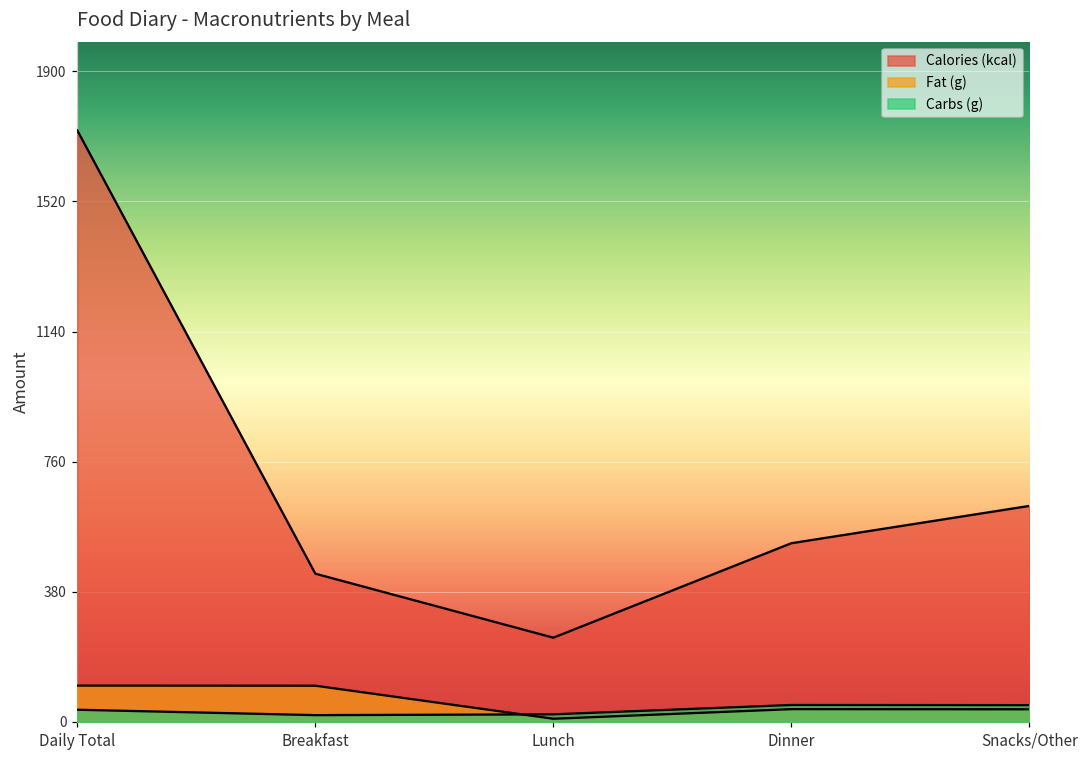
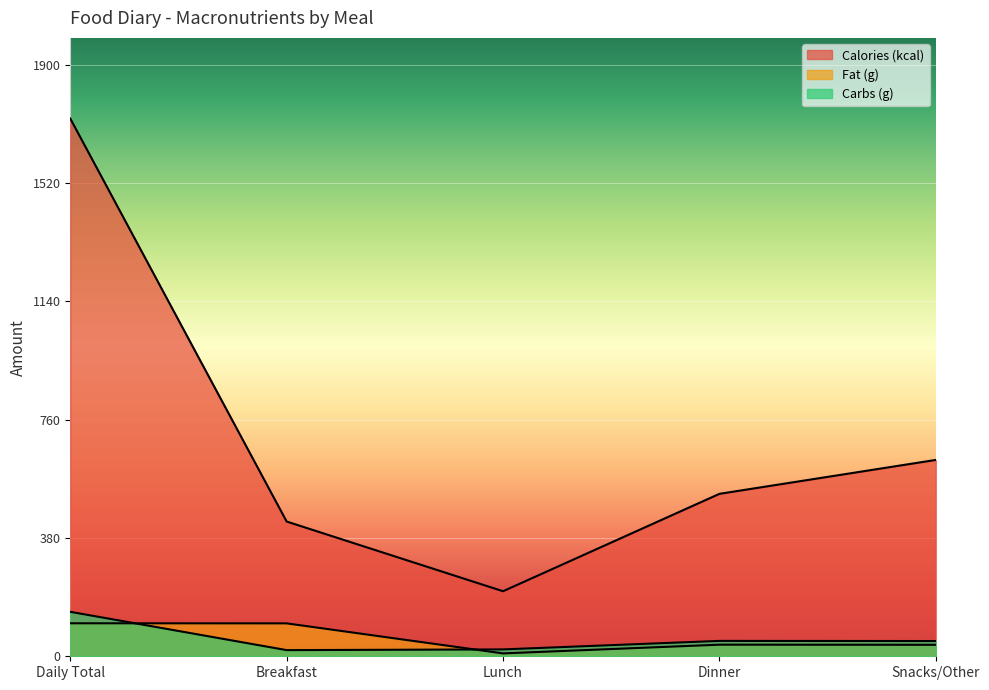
Carbs (g), Daily Total: 40 -> 140
Calories (kcal), Lunch: 250 -> 210
